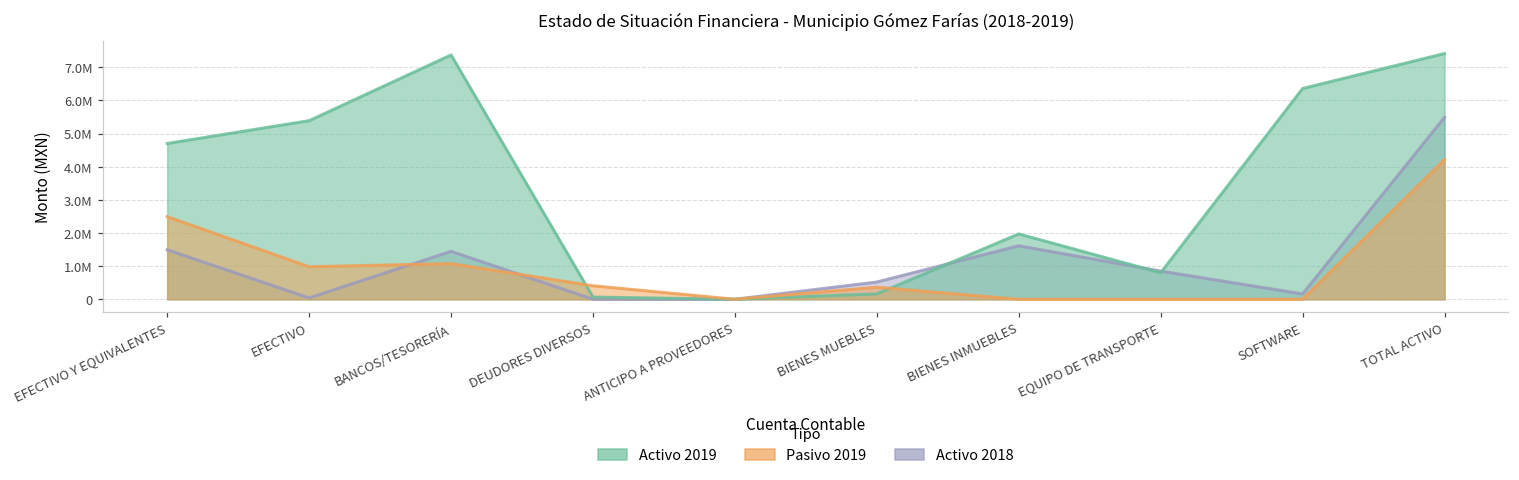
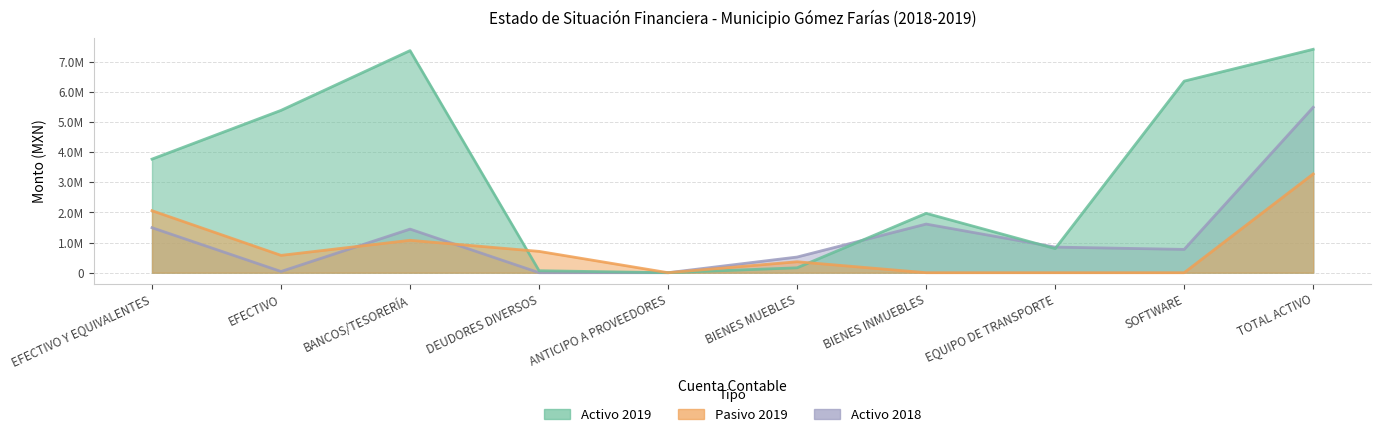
Activo 2019, EFECTIVO Y EQUIVALENTES: 4700000 -> 3800000
Pasivo 2019, EFECTIVO Y EQUIVALENTES: 2500000 -> 2100000
Pasivo 2019, EFECTIVO: 1000000 -> 600000
Pasivo 2019, DEUDORES DIVERSOS: 400000 -> 700000
Activo 2018, SOFTWARE: 200000 -> 800000
Pasivo 2019, TOTAL ACTIVO: 4200000 -> 3300000
